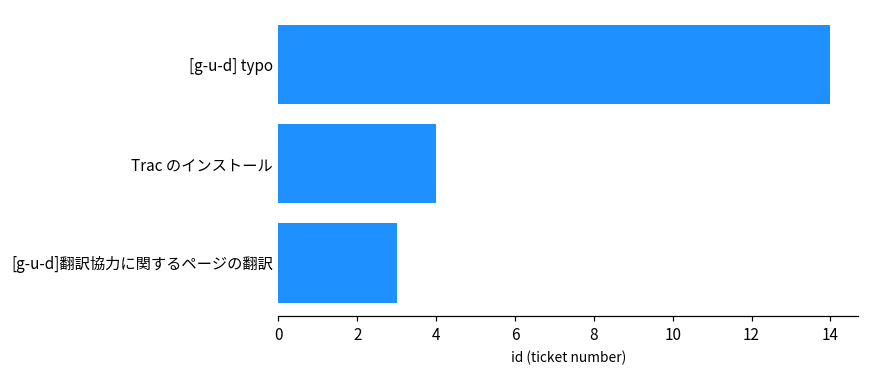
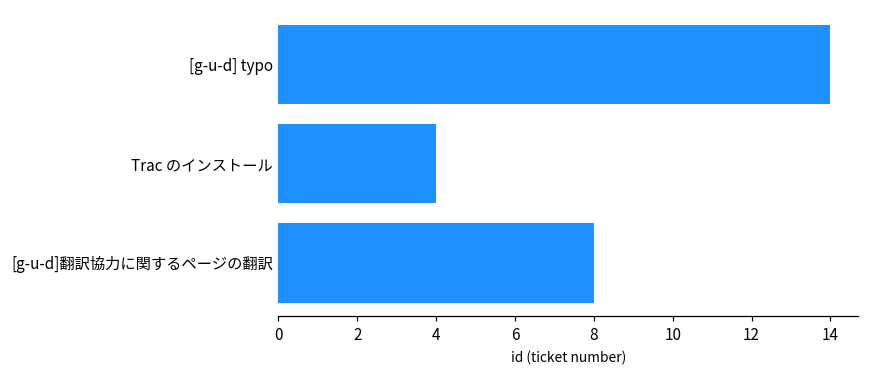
[g-u-d]翻訳協力に関するページの翻訳: 3 -> 8
